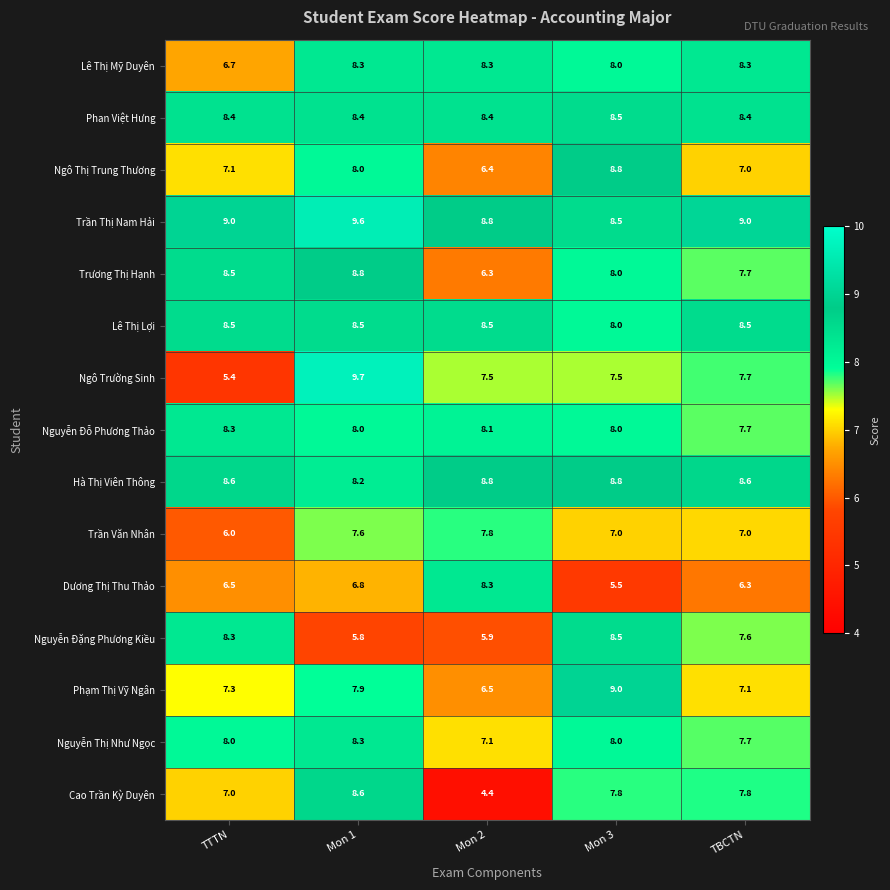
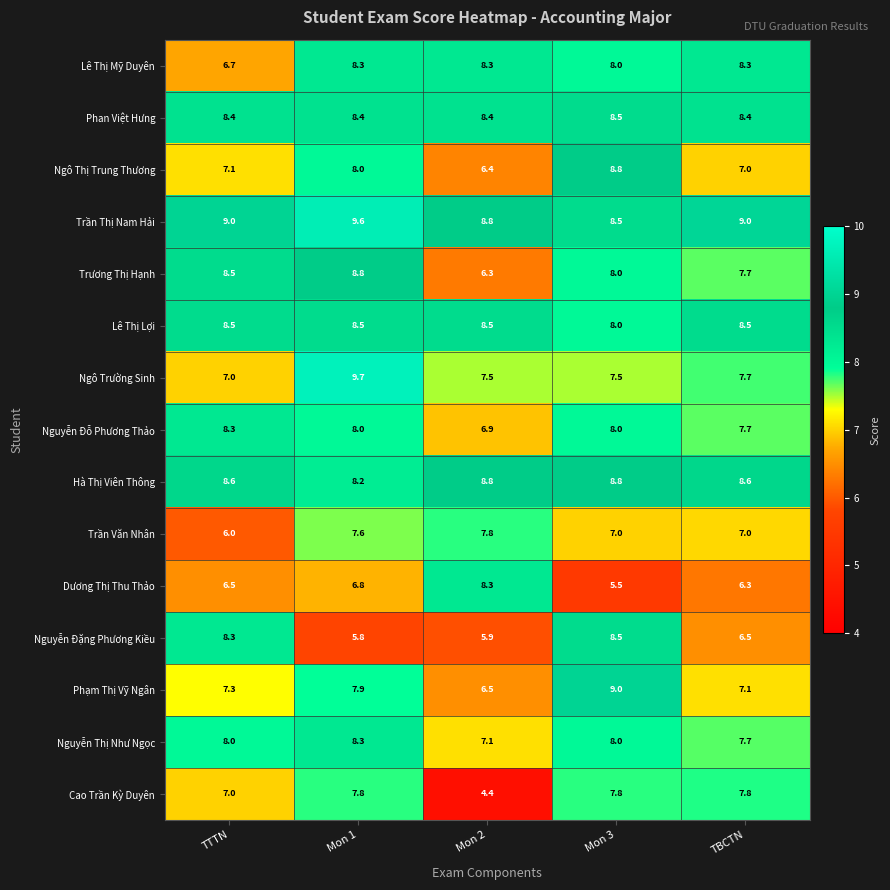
Ngô Trường Sinh, TTTN: 5.4 -> 7.0
Nguyễn Đỗ Phương Thảo, Mon 2: 8.1 -> 6.9
Nguyễn Đặng Phương Kiều, TBCTN: 7.6 -> 6.5
Cao Trần Kỳ Duyên, Mon 1: 8.6 -> 7.8
